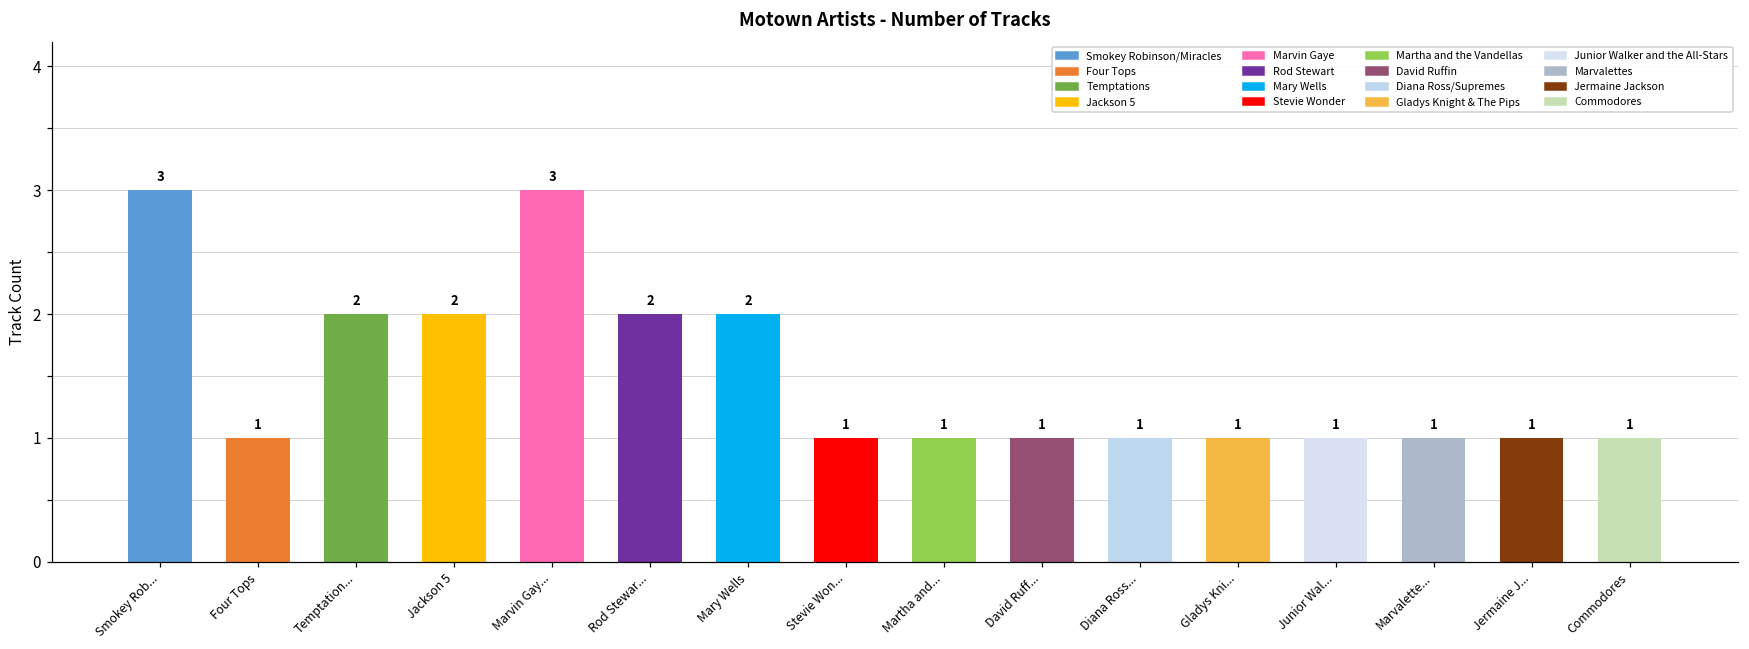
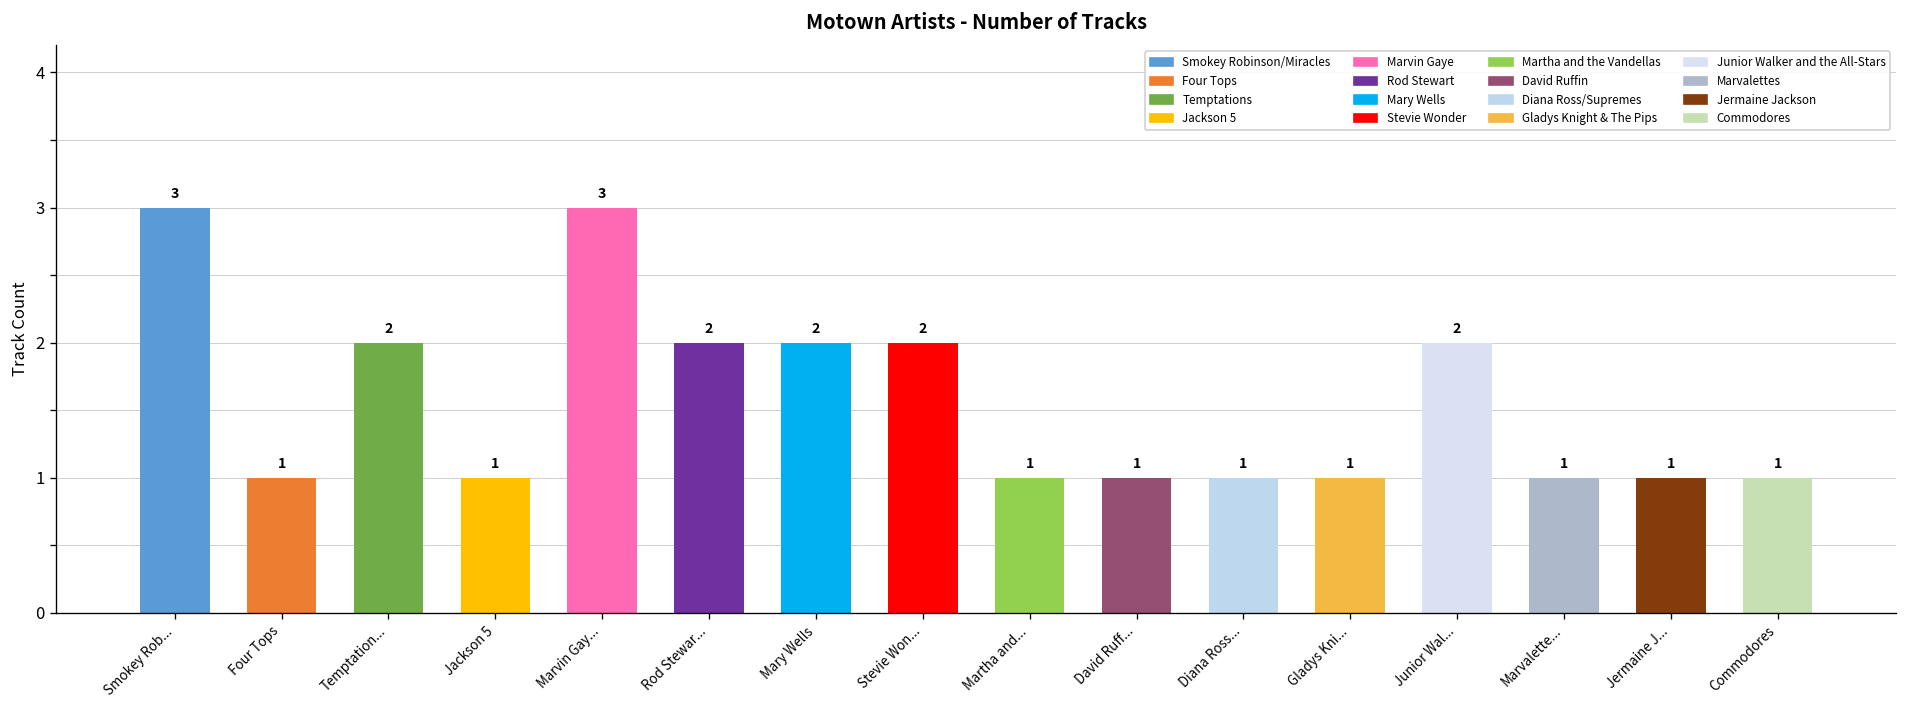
Jackson 5: 2 -> 1
Stevie Won...: 1 -> 2
Junior Wal...: 1 -> 2
